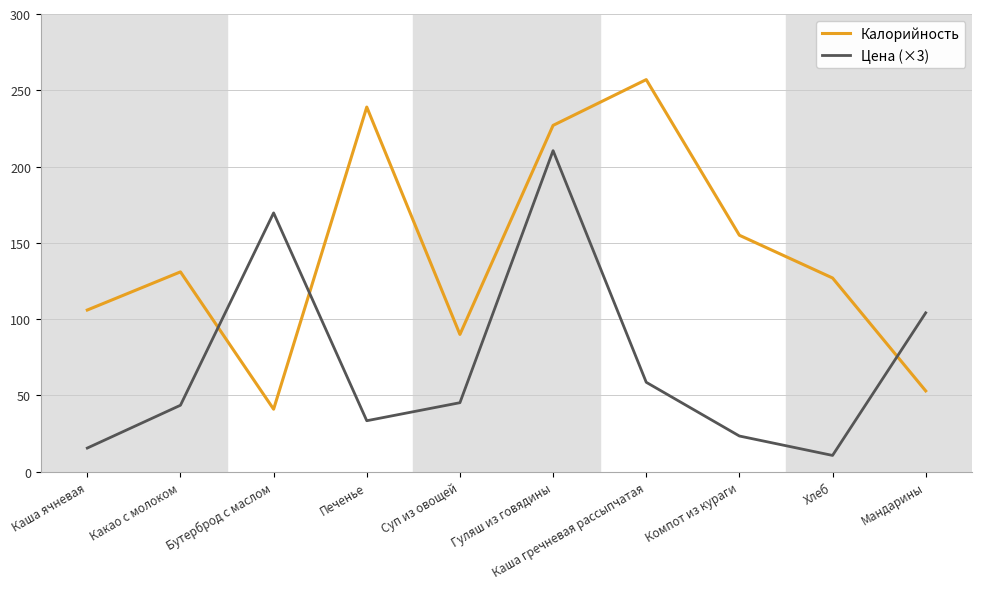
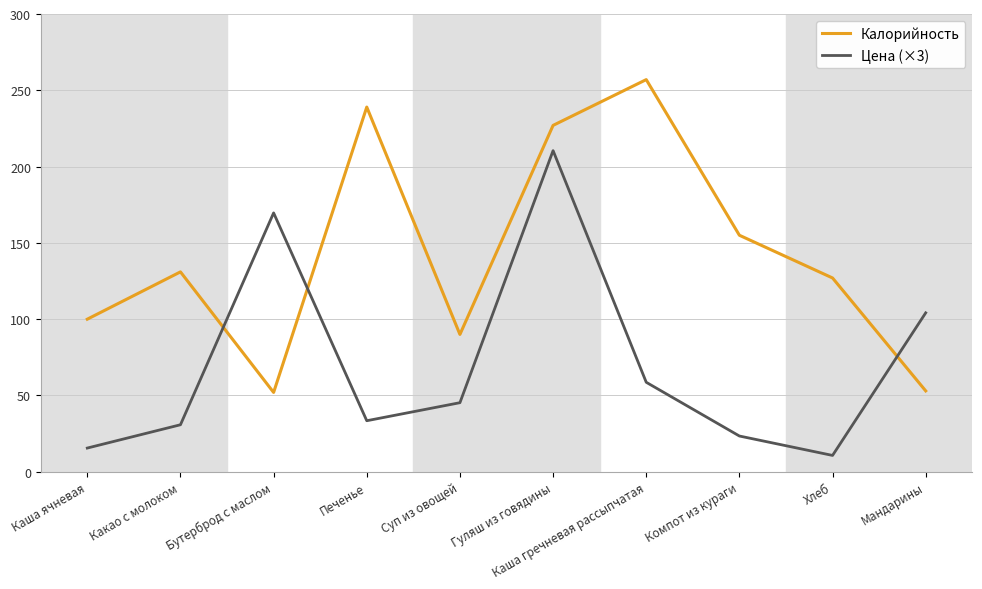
Калорийность, Каша ячневая: 106 -> 100
Цена (×3), Какао с молоком: 44 -> 31
Калорийность, Бутерброд с маслом: 41 -> 52
